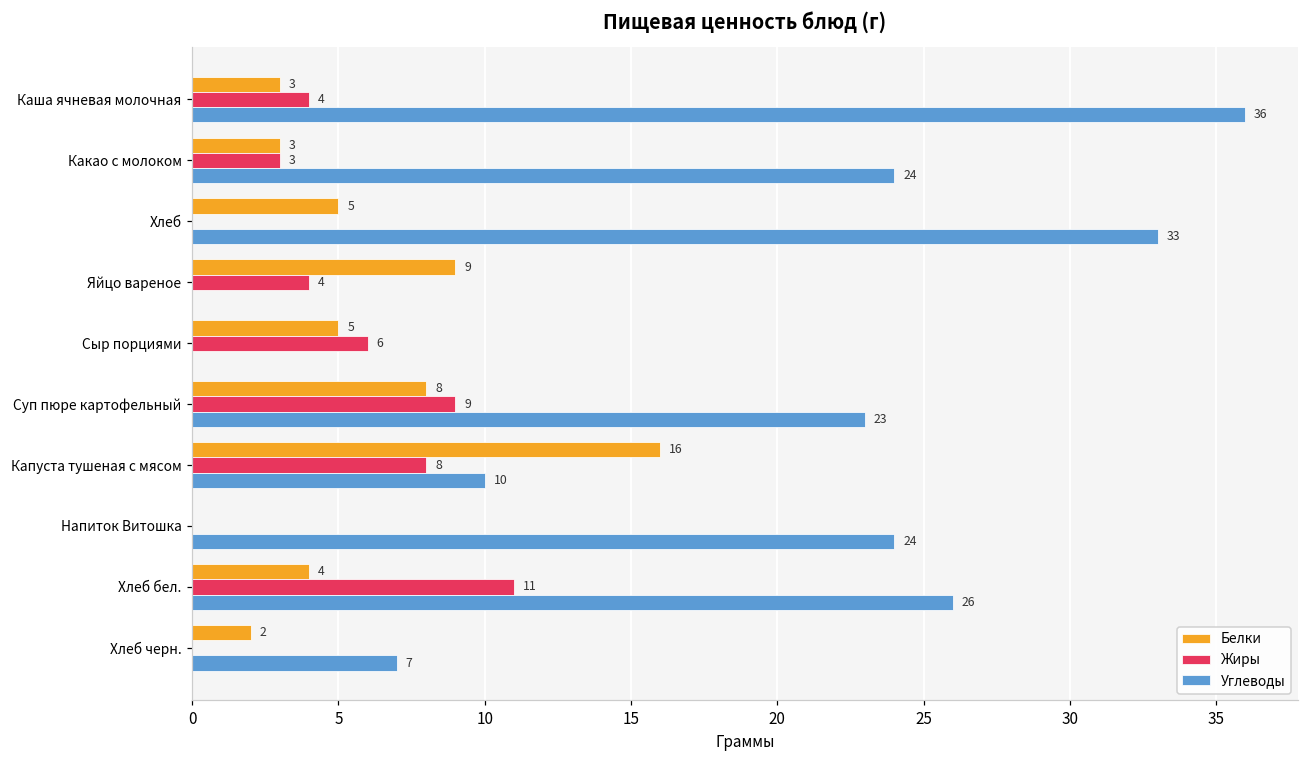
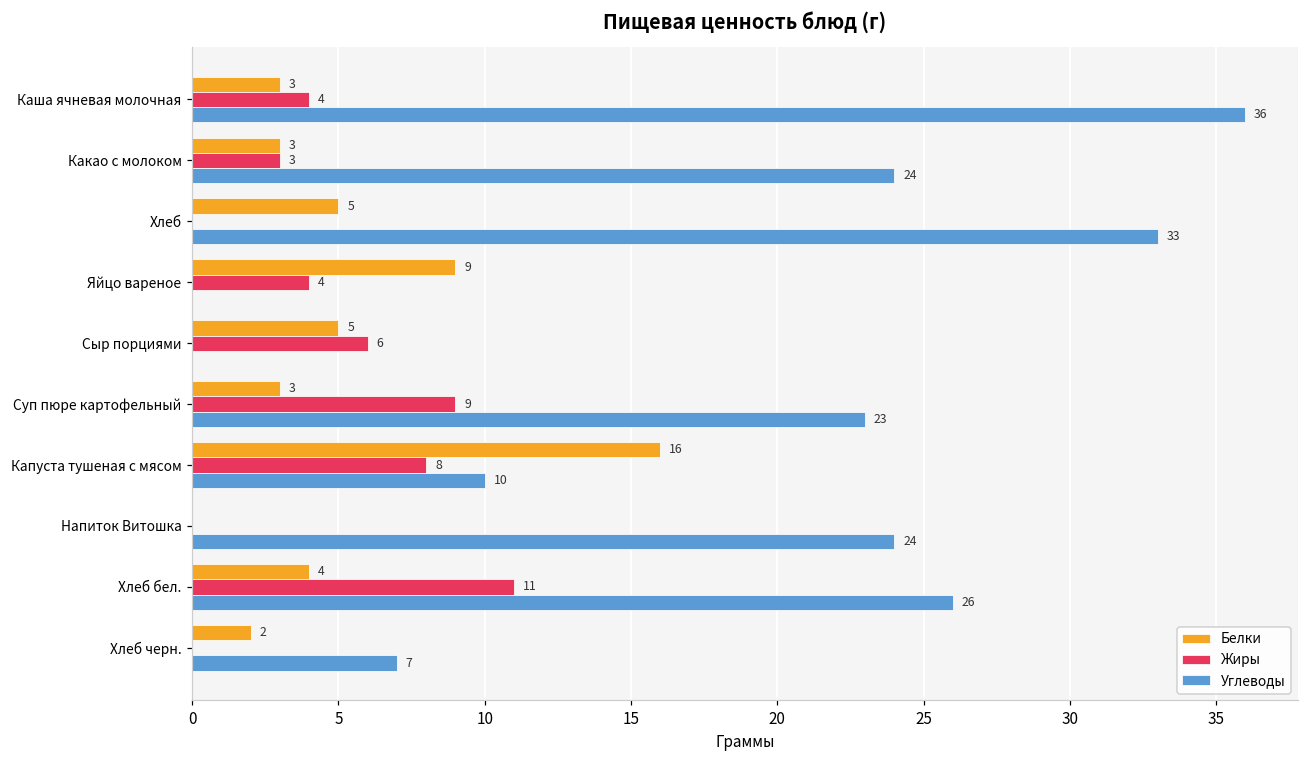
Белки, Суп пюре картофельный: 8 -> 3
